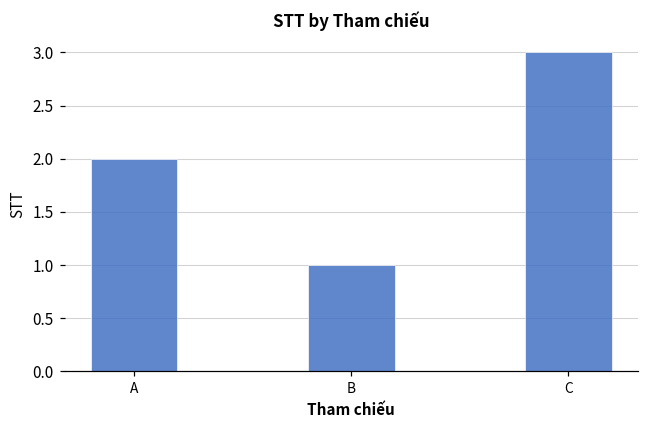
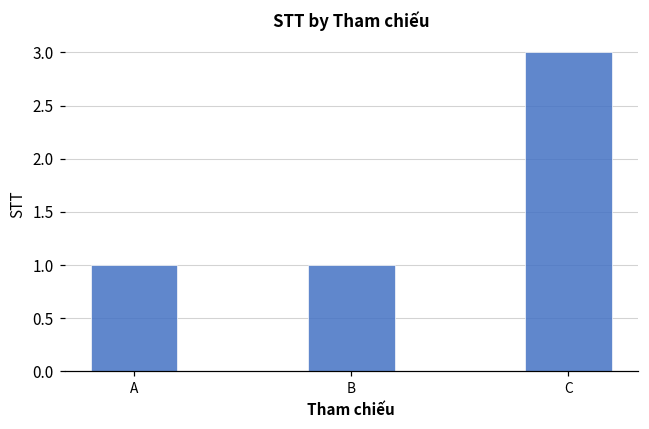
A: 2 -> 1
